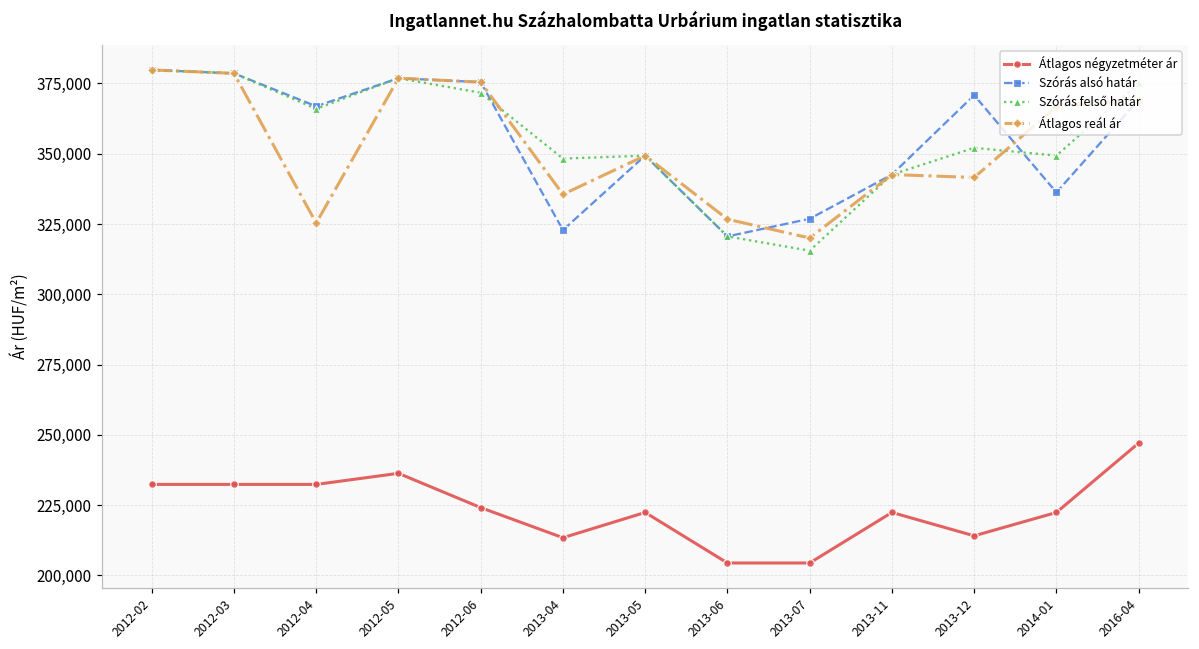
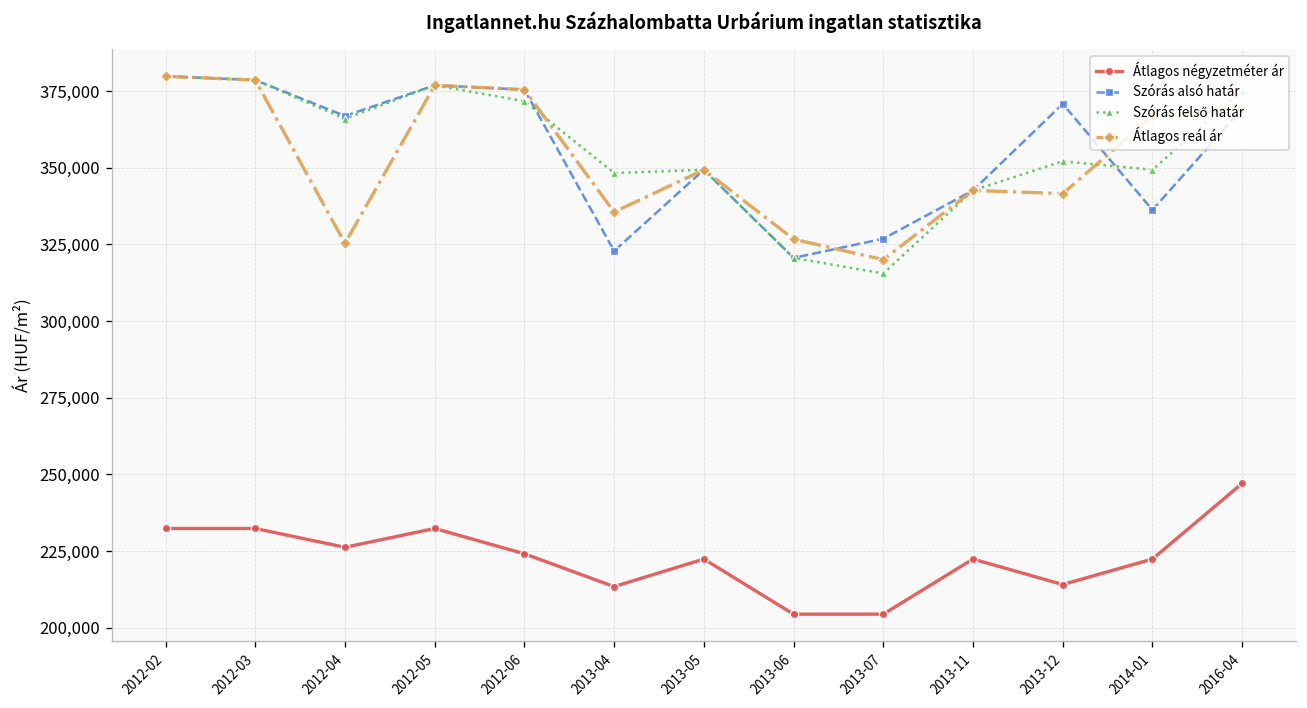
Átlagos négyzetméter ár, 2012-04: 232,000 -> 226,000
Átlagos négyzetméter ár, 2012-05: 236,000 -> 232,000
